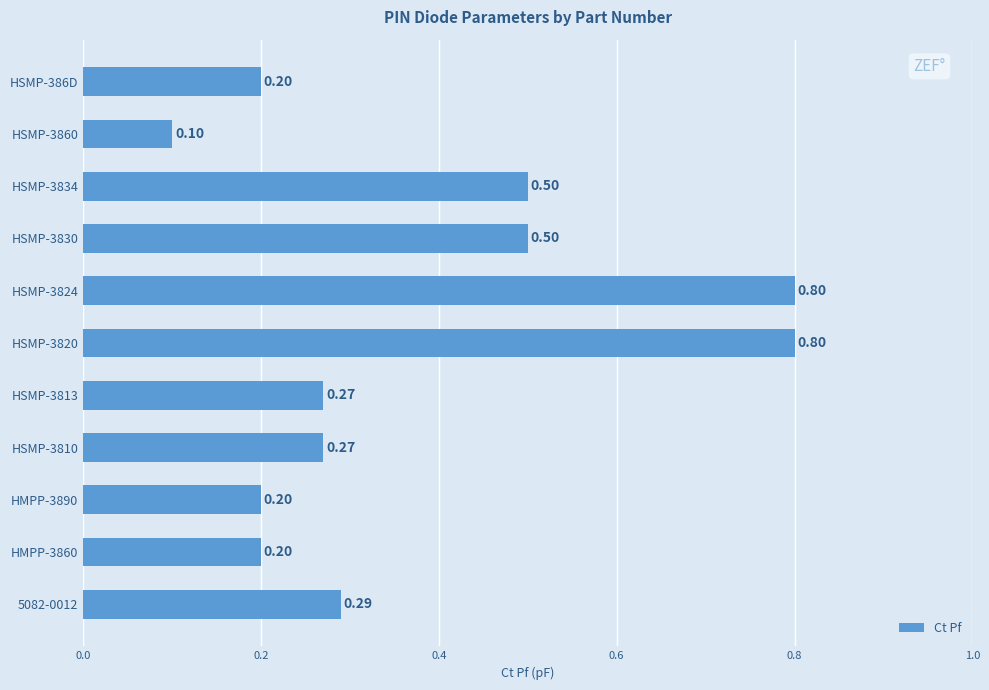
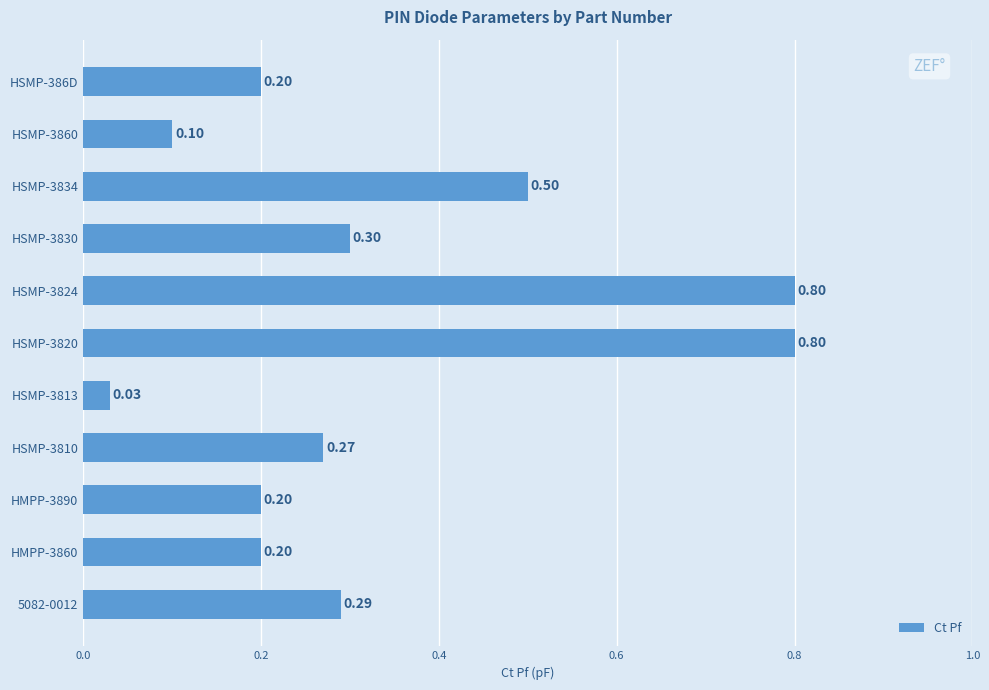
HSMP-3830: 0.50 -> 0.30
HSMP-3813: 0.27 -> 0.03
